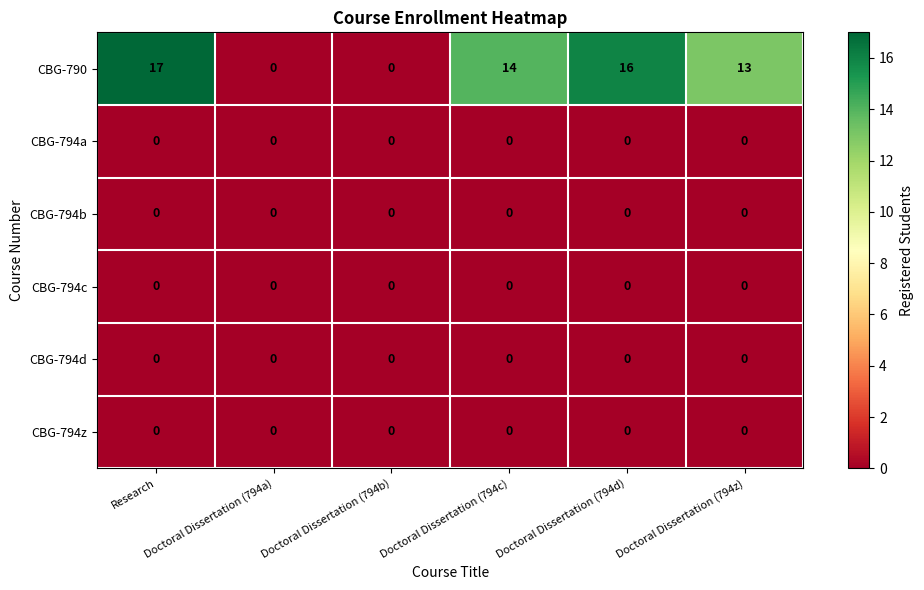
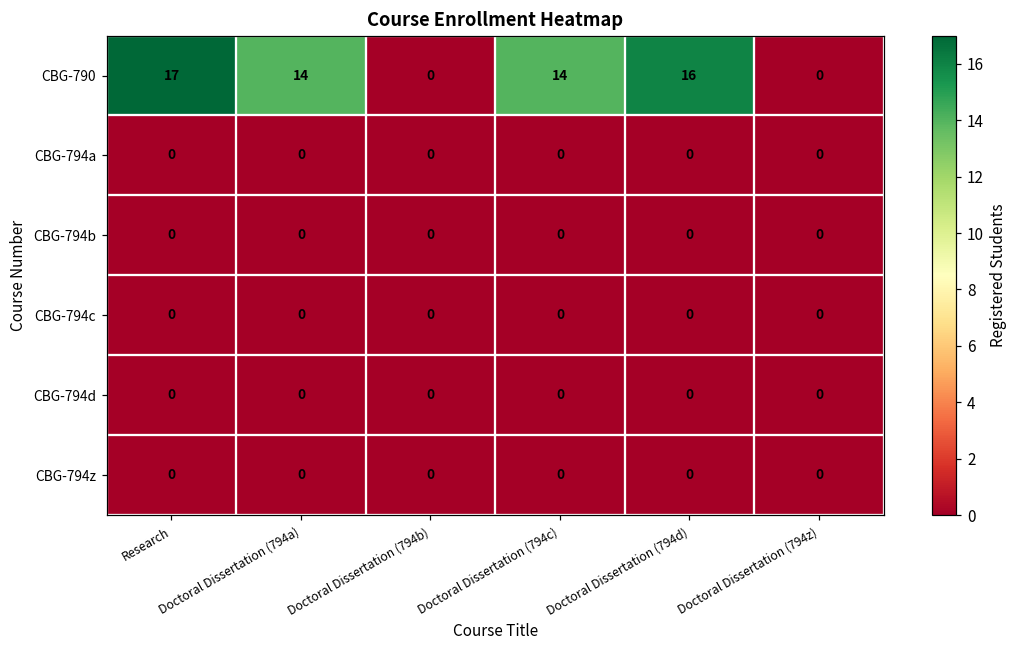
CBG-790, Doctoral Dissertation (794a): 0 -> 14
CBG-790, Doctoral Dissertation (794z): 13 -> 0
